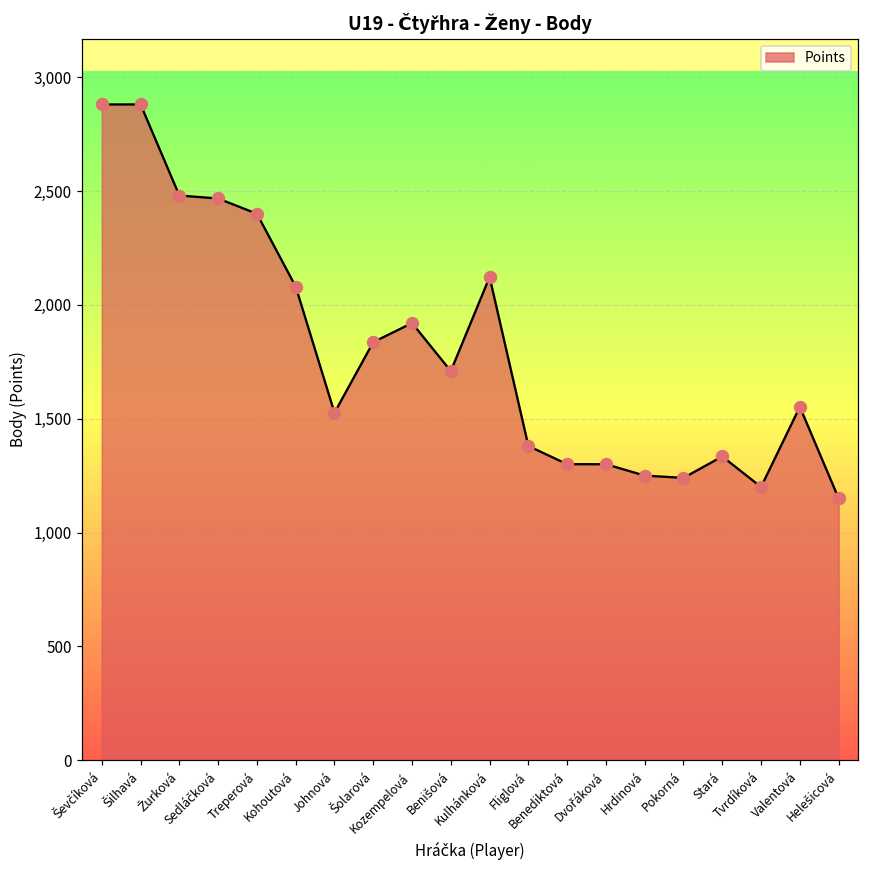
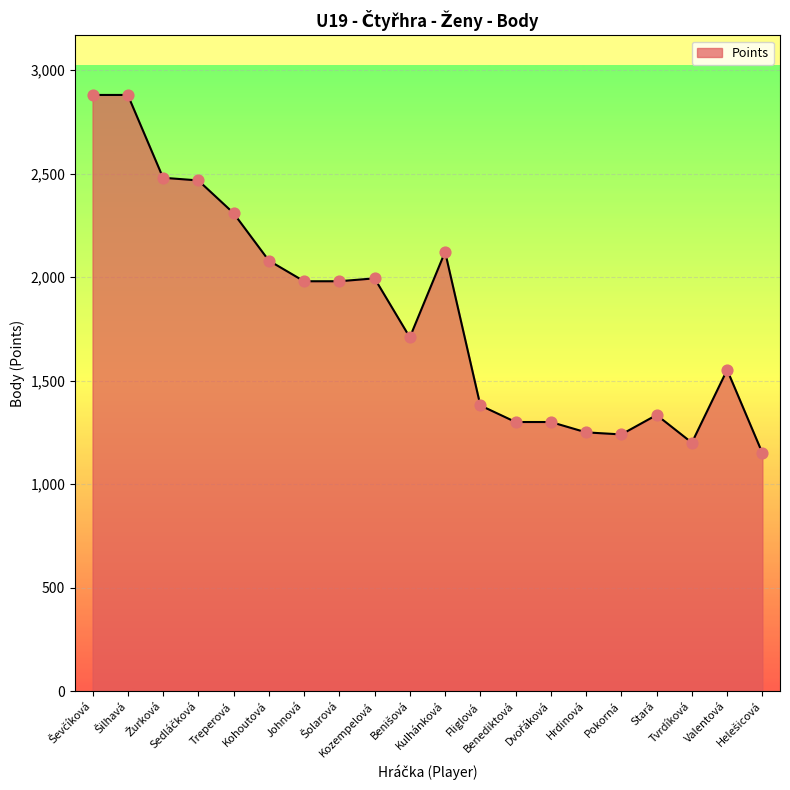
Treperová: 2,400 -> 2,310
Johnová: 1,530 -> 1,980
Šolarová: 1,840 -> 1,980
Kozempelová: 1,920 -> 1,990
